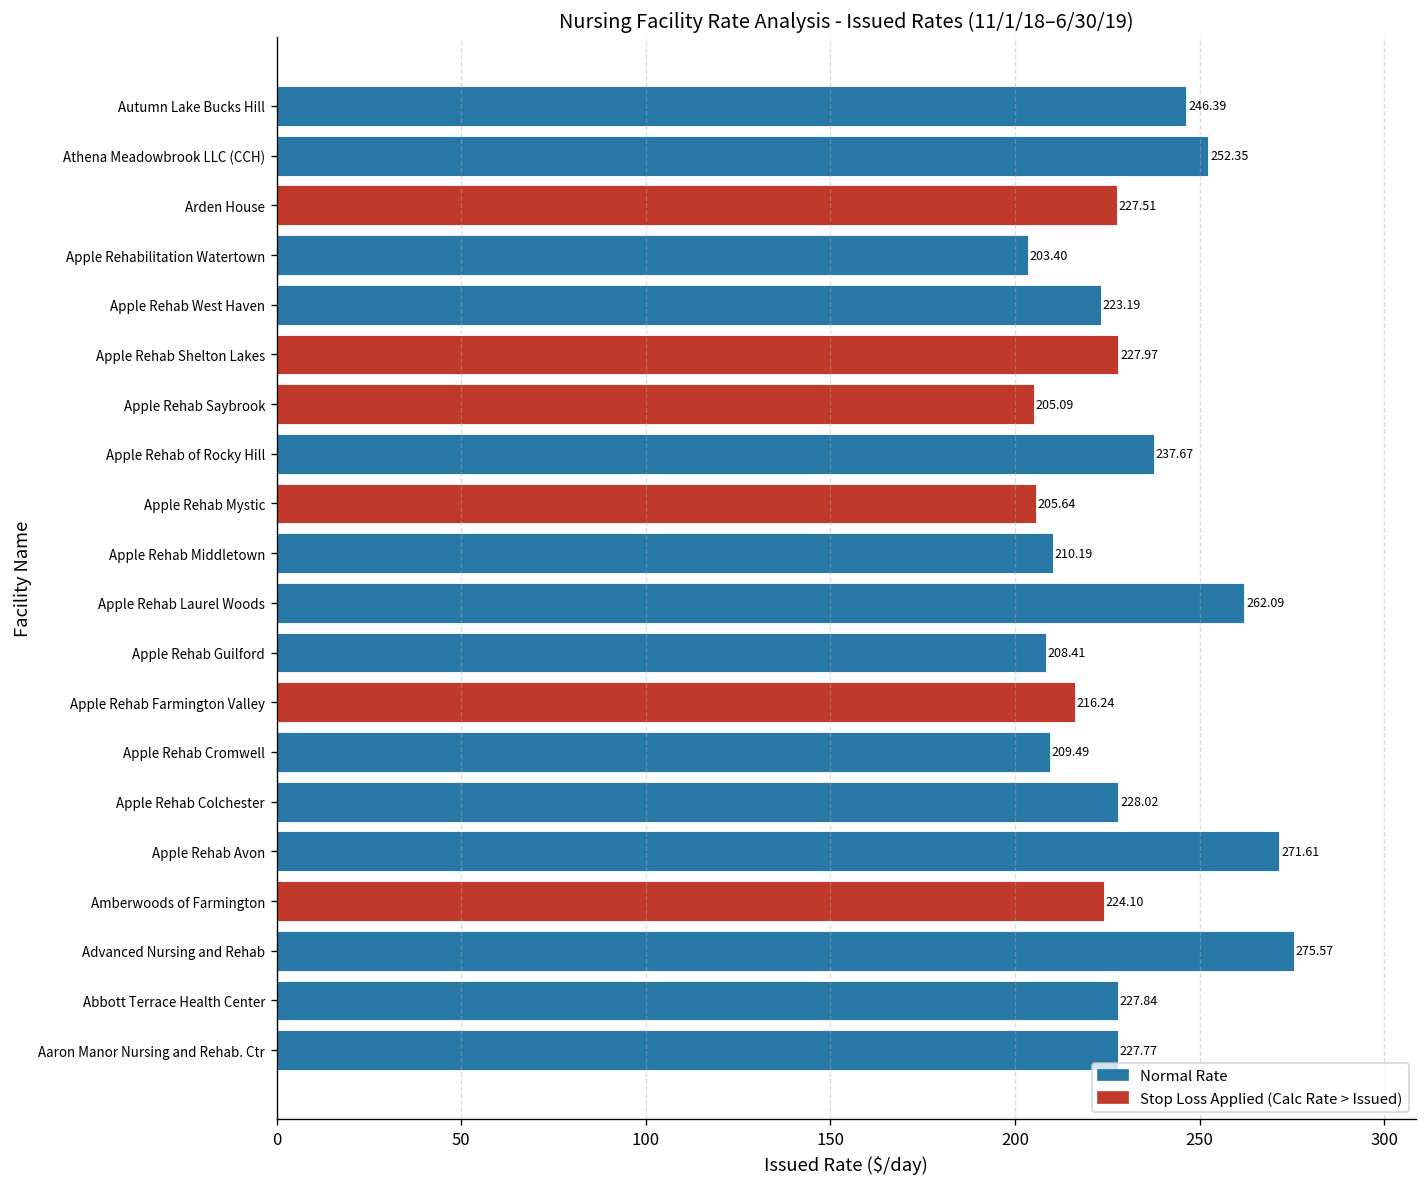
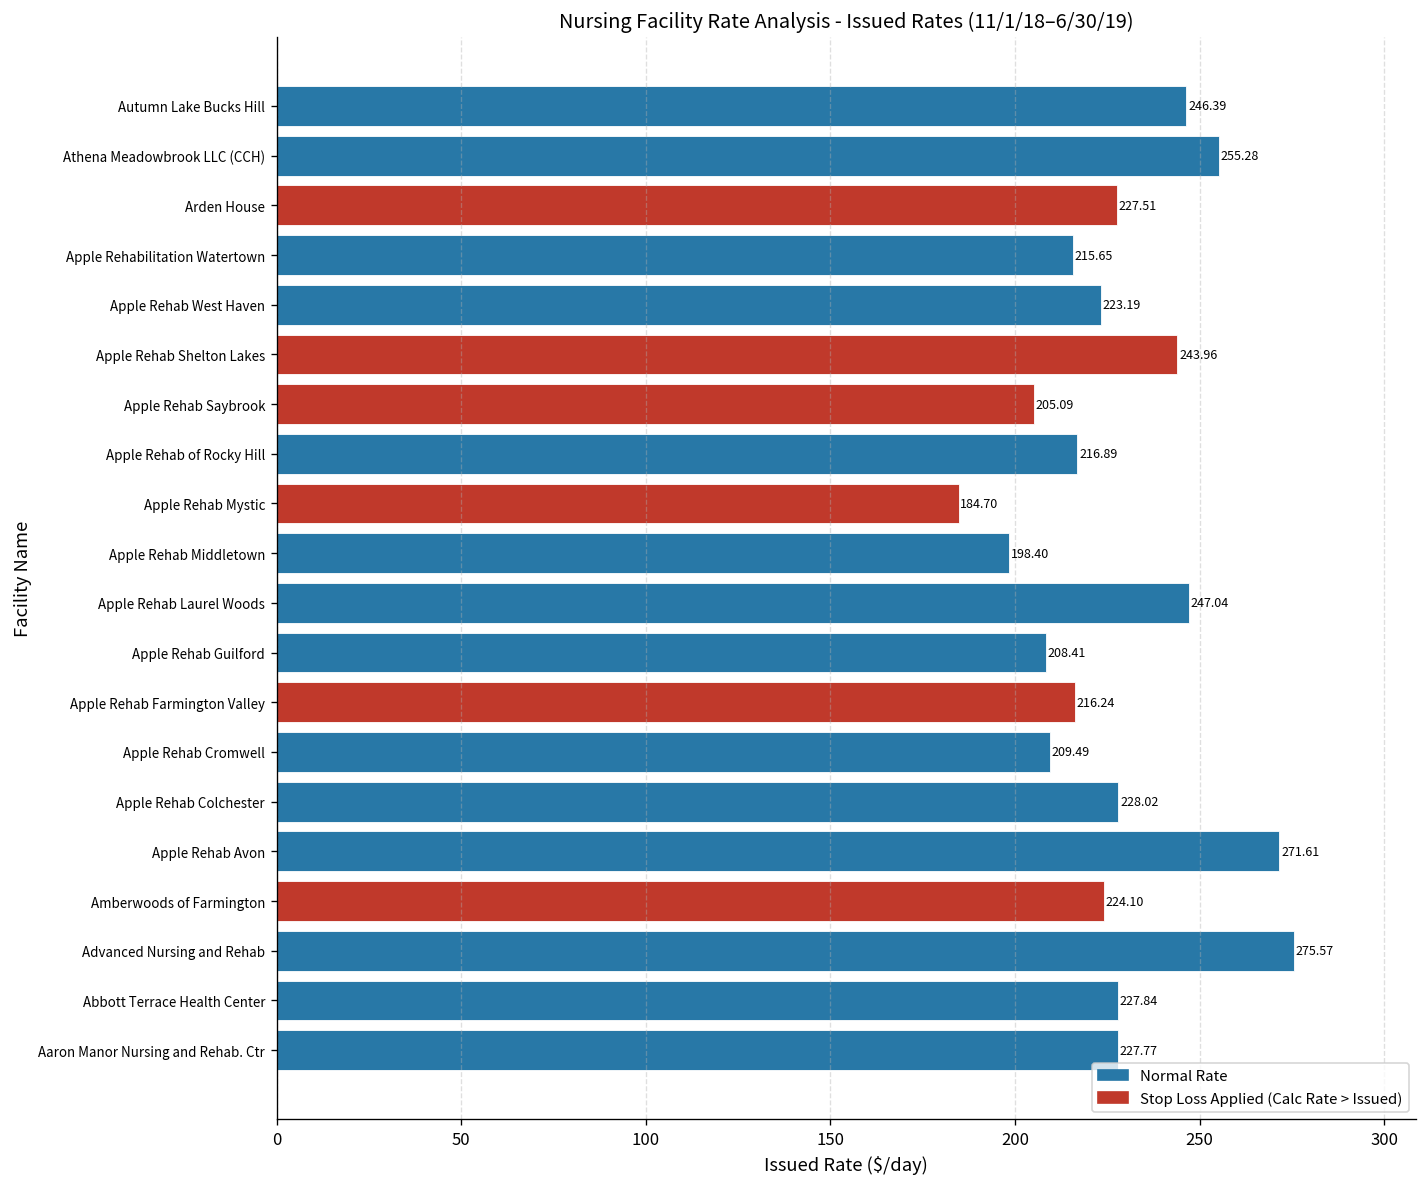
Athena Meadowbrook LLC (CCH): 252.35 -> 255.28
Apple Rehabilitation Watertown: 203.40 -> 215.65
Apple Rehab Shelton Lakes: 227.97 -> 243.96
Apple Rehab of Rocky Hill: 237.67 -> 216.89
Apple Rehab Mystic: 205.64 -> 184.70
Apple Rehab Middletown: 210.19 -> 198.40
Apple Rehab Laurel Woods: 262.09 -> 247.04
